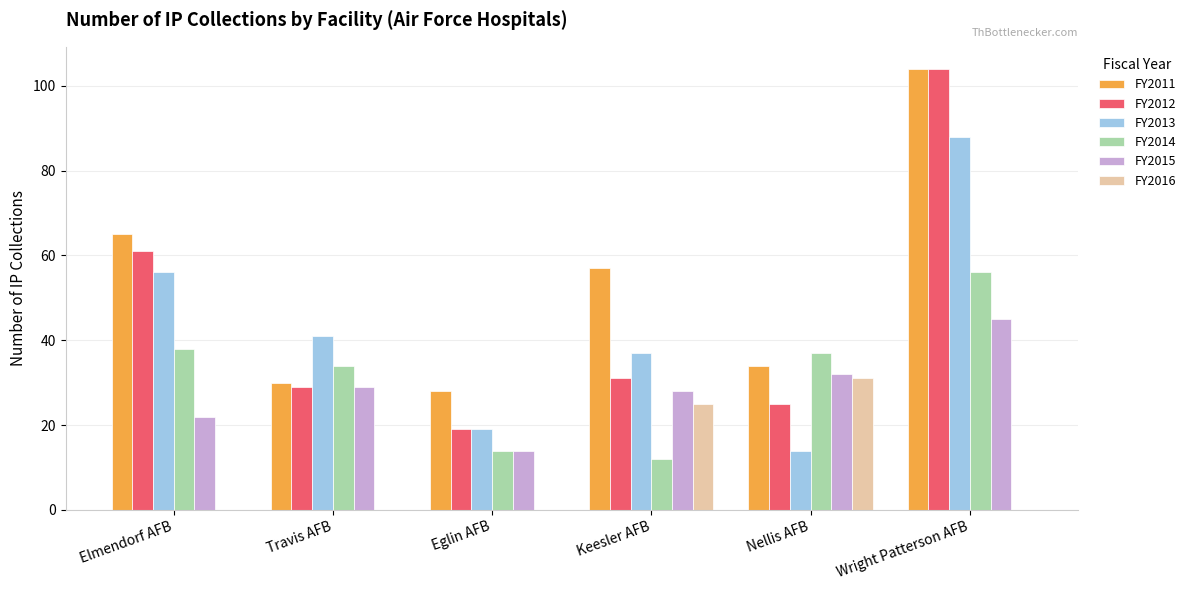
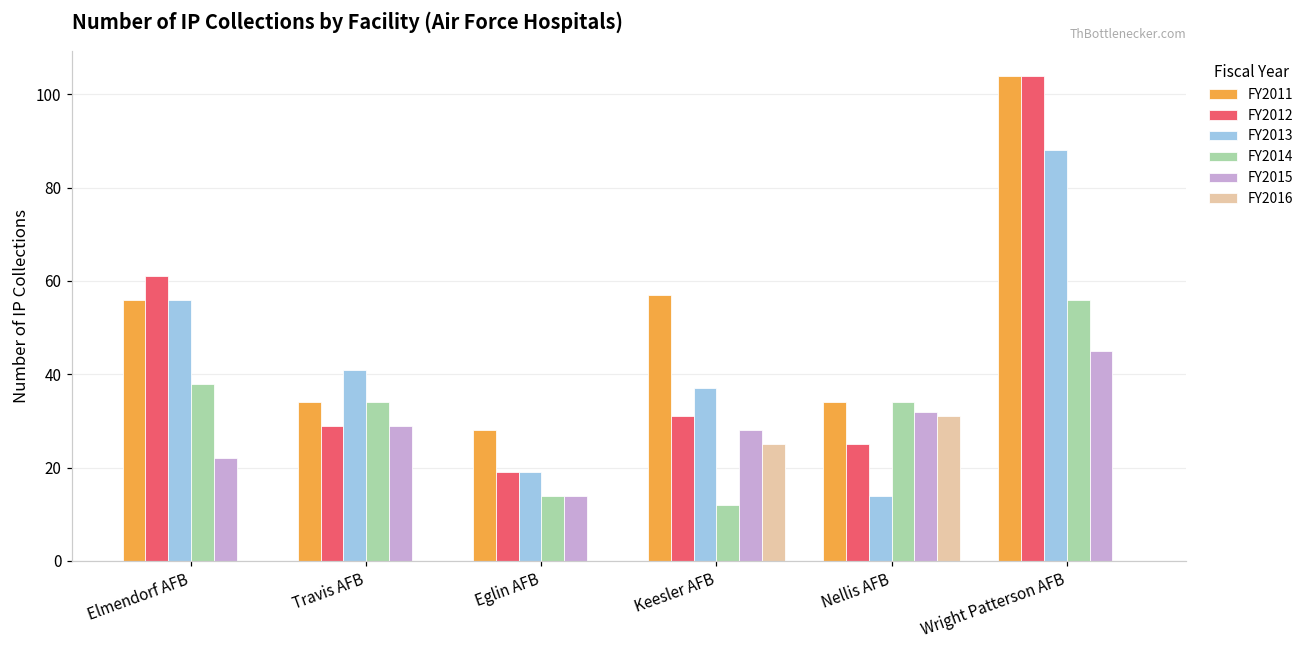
FY2011, Elmendorf AFB: 65 -> 56
FY2011, Travis AFB: 30 -> 34
FY2014, Nellis AFB: 37 -> 34
